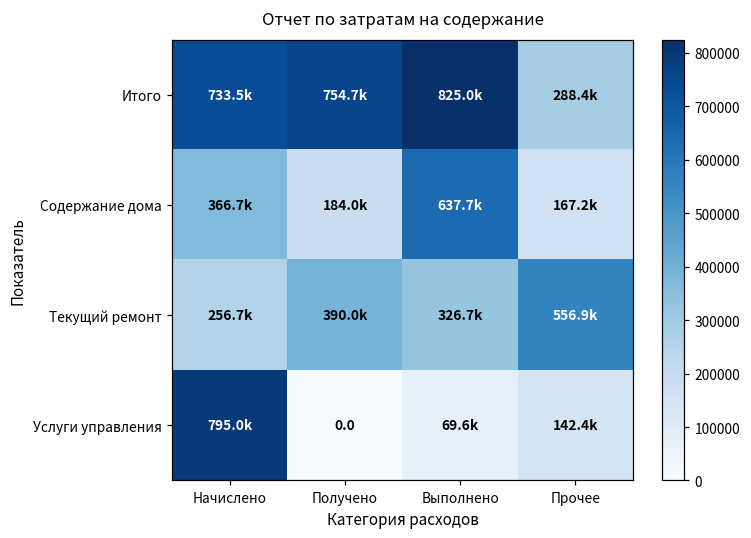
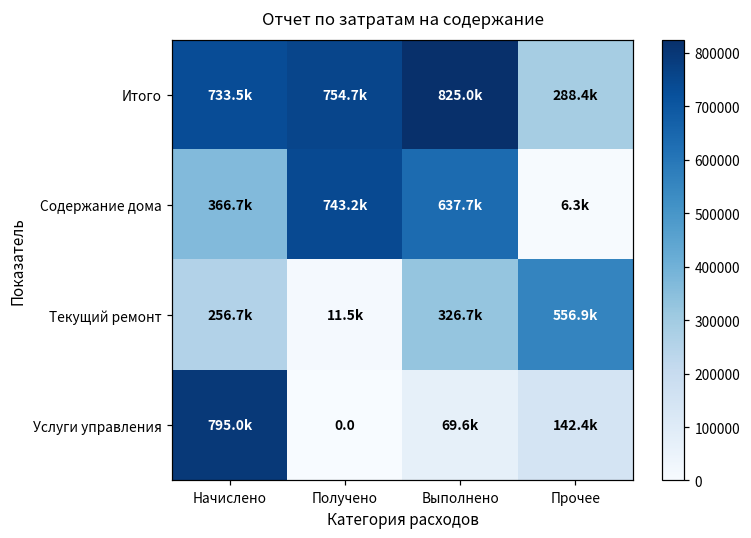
Содержание дома, Получено: 184.0k -> 743.2k
Содержание дома, Прочее: 167.2k -> 6.3k
Текущий ремонт, Получено: 390.0k -> 11.5k
